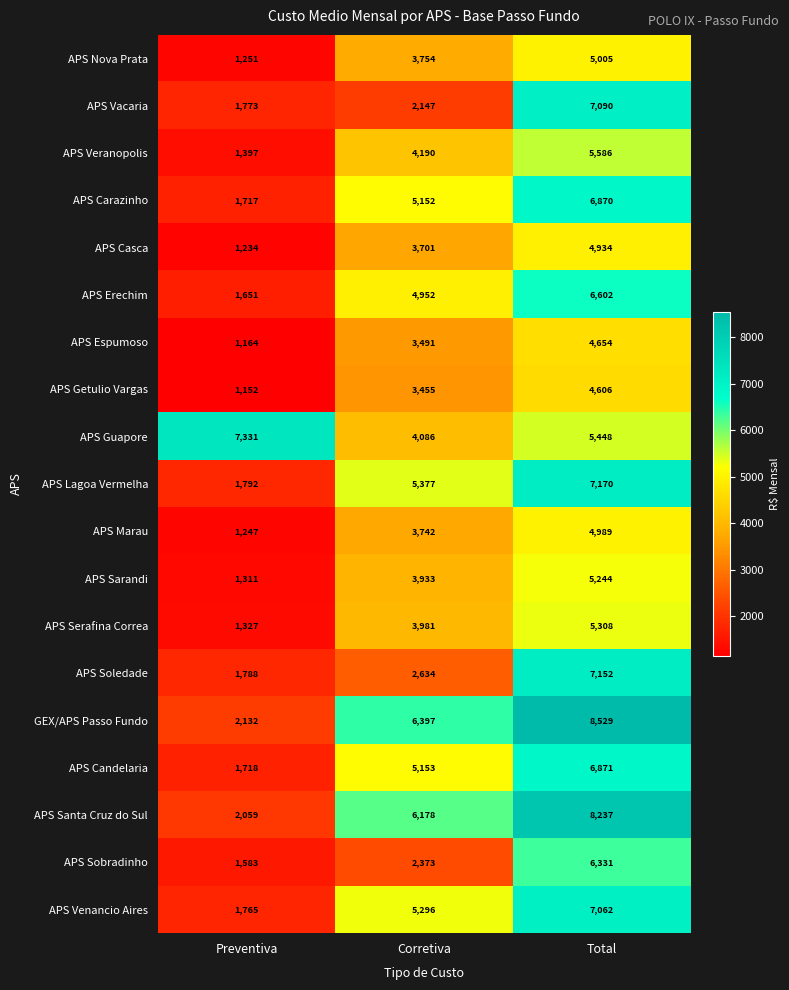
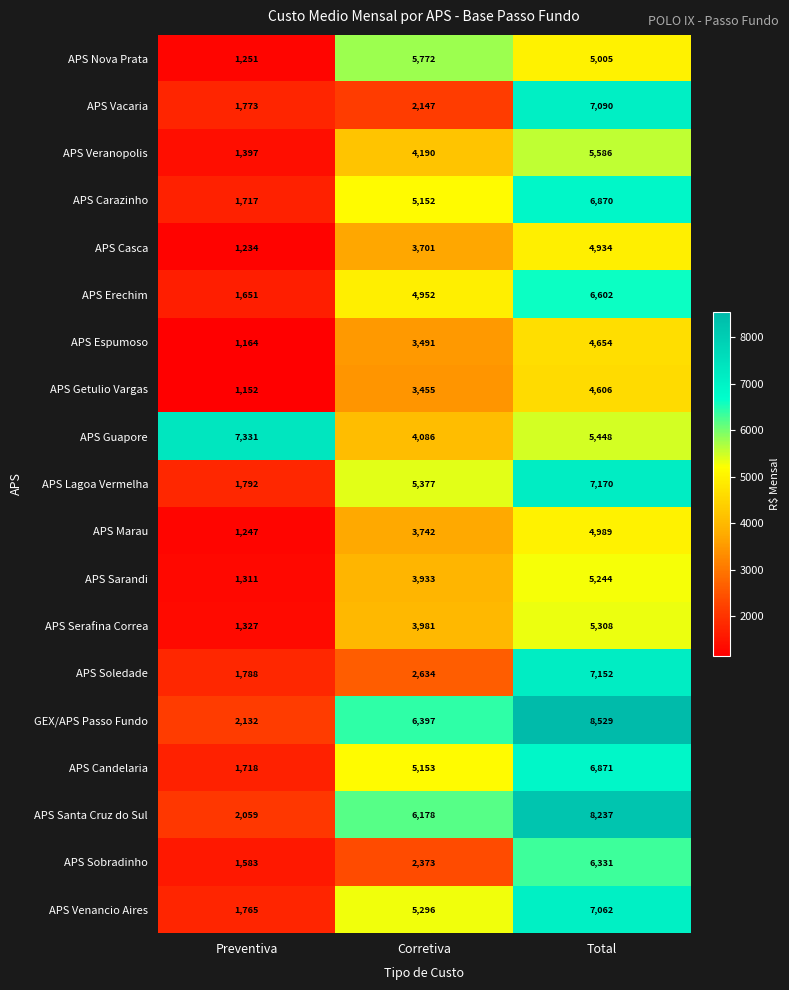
APS Nova Prata, Corretiva: 3,754 -> 5,772
